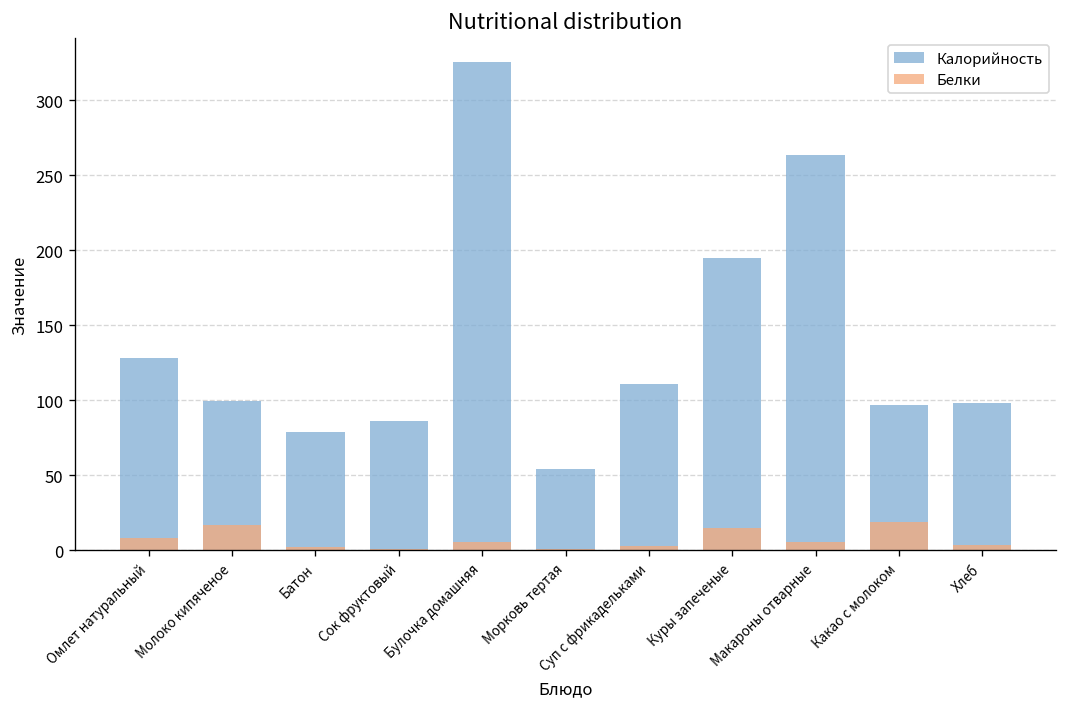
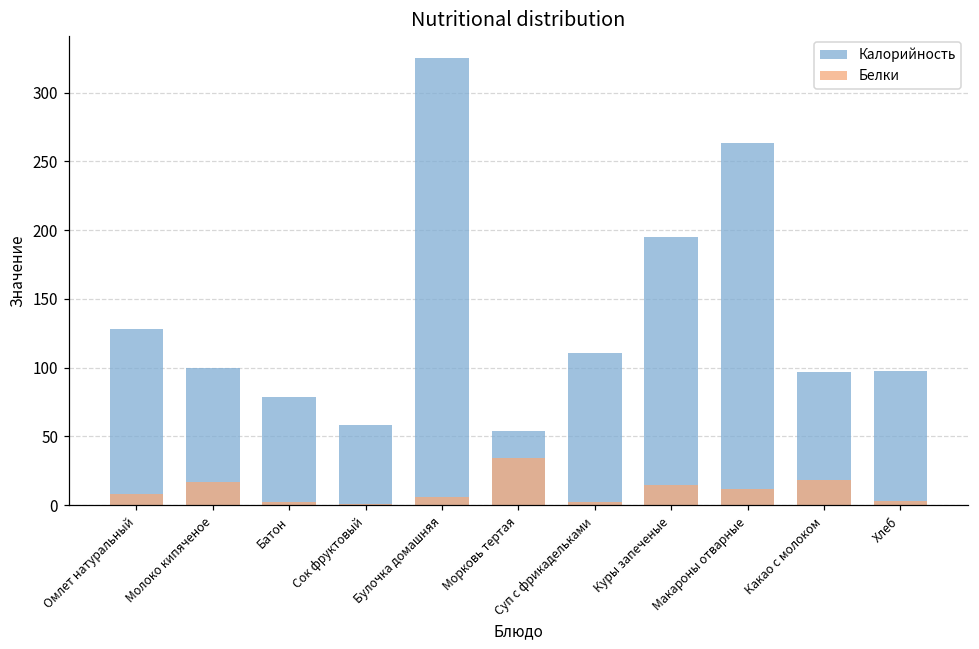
Калорийность, Сок фруктовый: 86 -> 59
Белки, Морковь тертая: 1 -> 35
Белки, Макароны отварные: 6 -> 12
